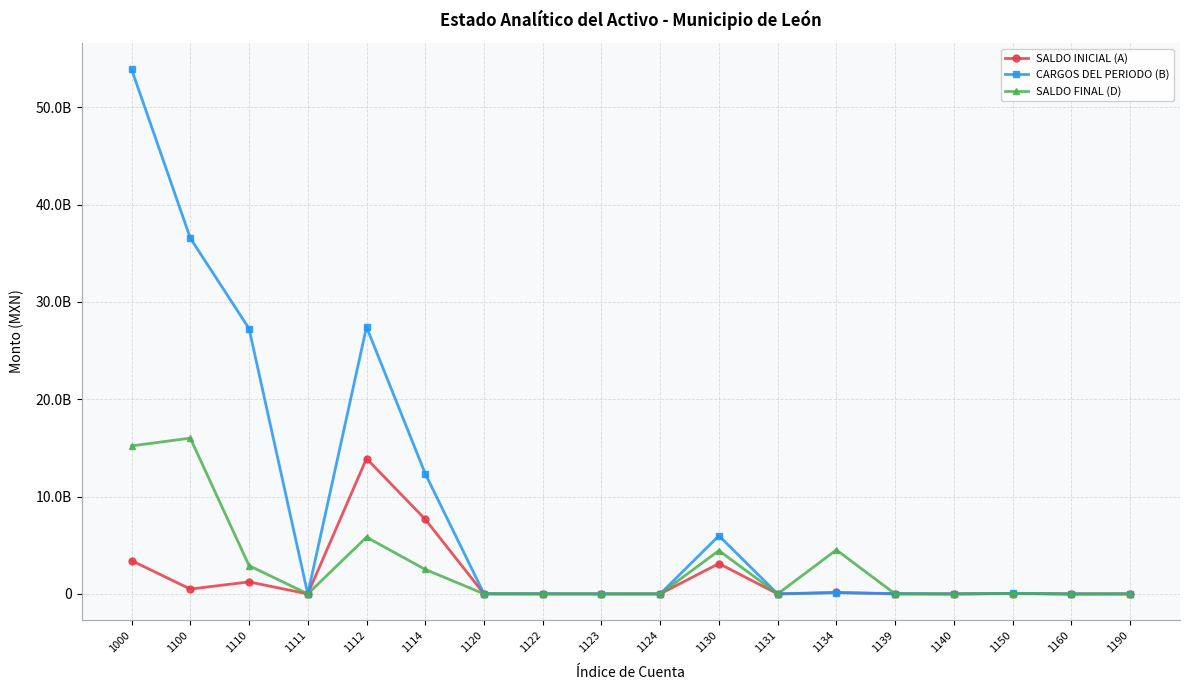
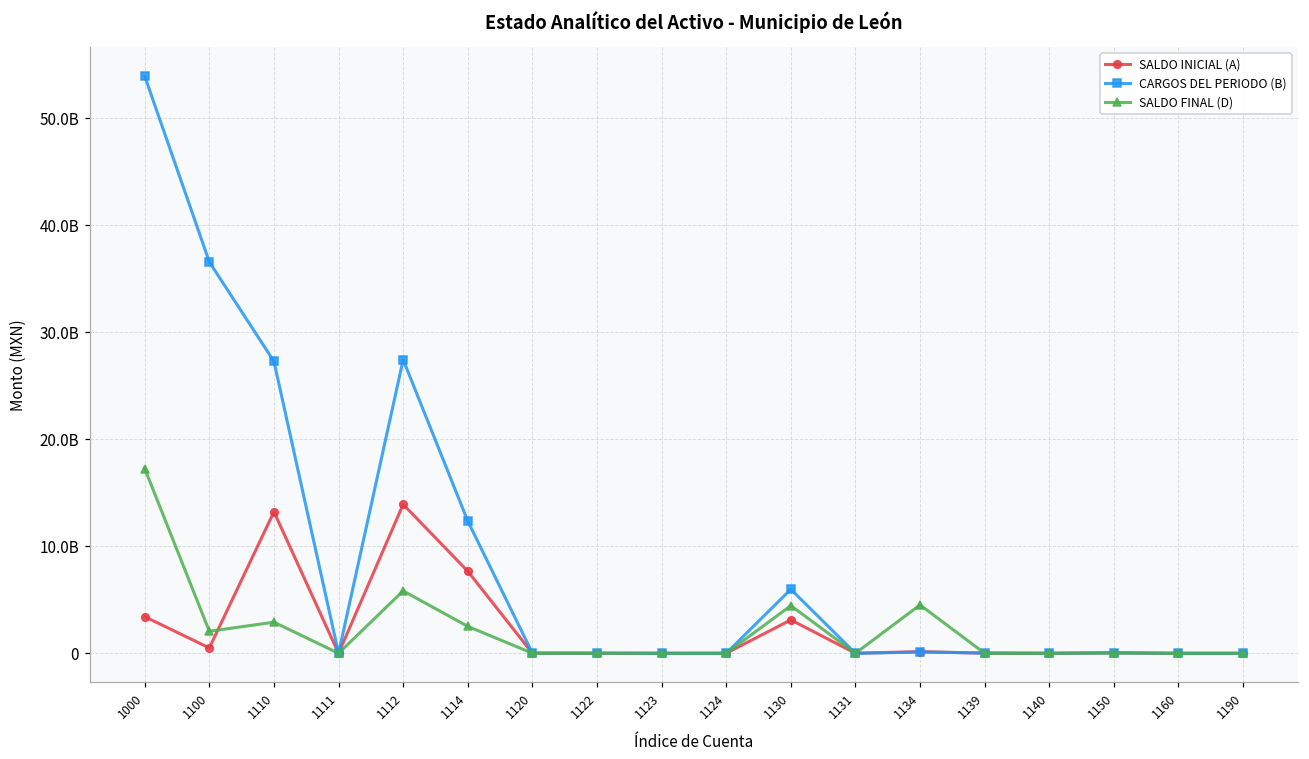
SALDO FINAL (D), 1000: 15000000000 -> 17000000000
SALDO FINAL (D), 1100: 16000000000 -> 2000000000
SALDO INICIAL (A), 1110: 1000000000 -> 13000000000
